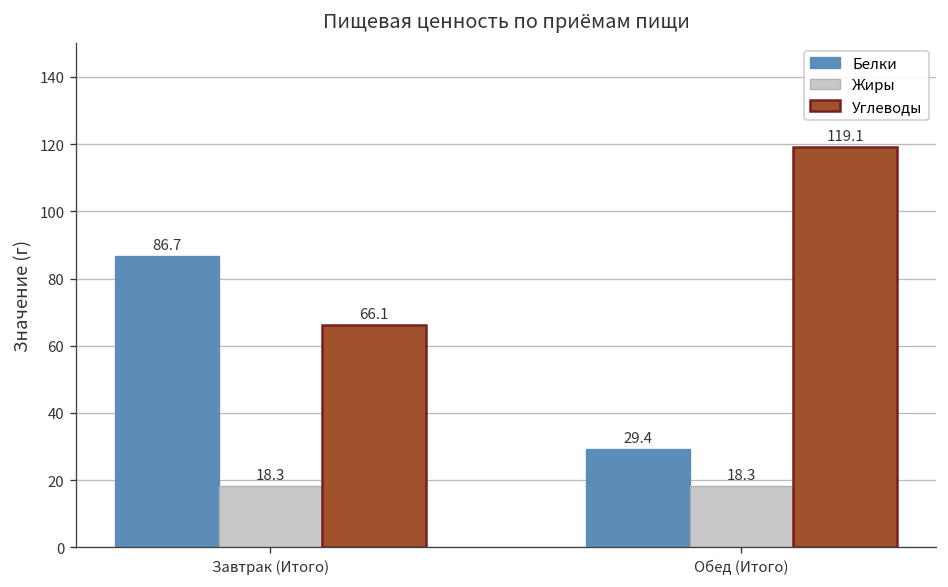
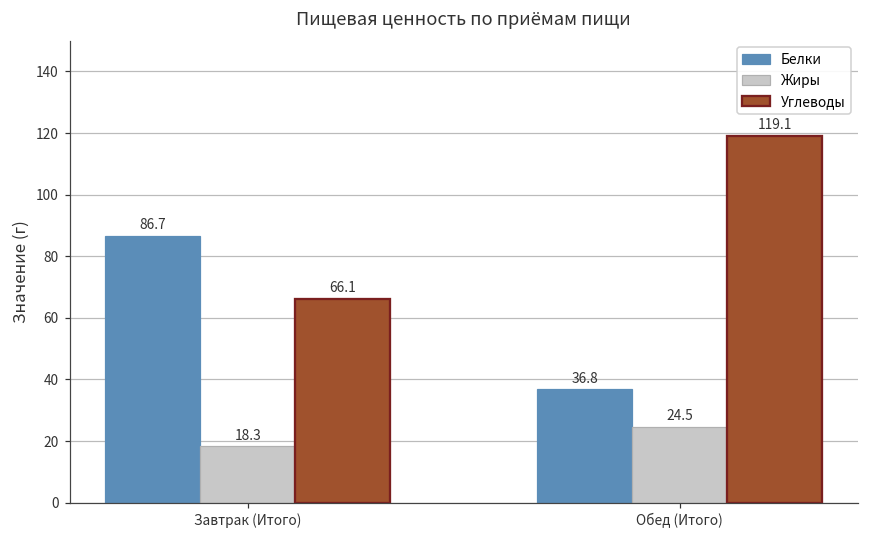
Белки, Обед (Итого): 29.4 -> 36.8
Жиры, Обед (Итого): 18.3 -> 24.5
